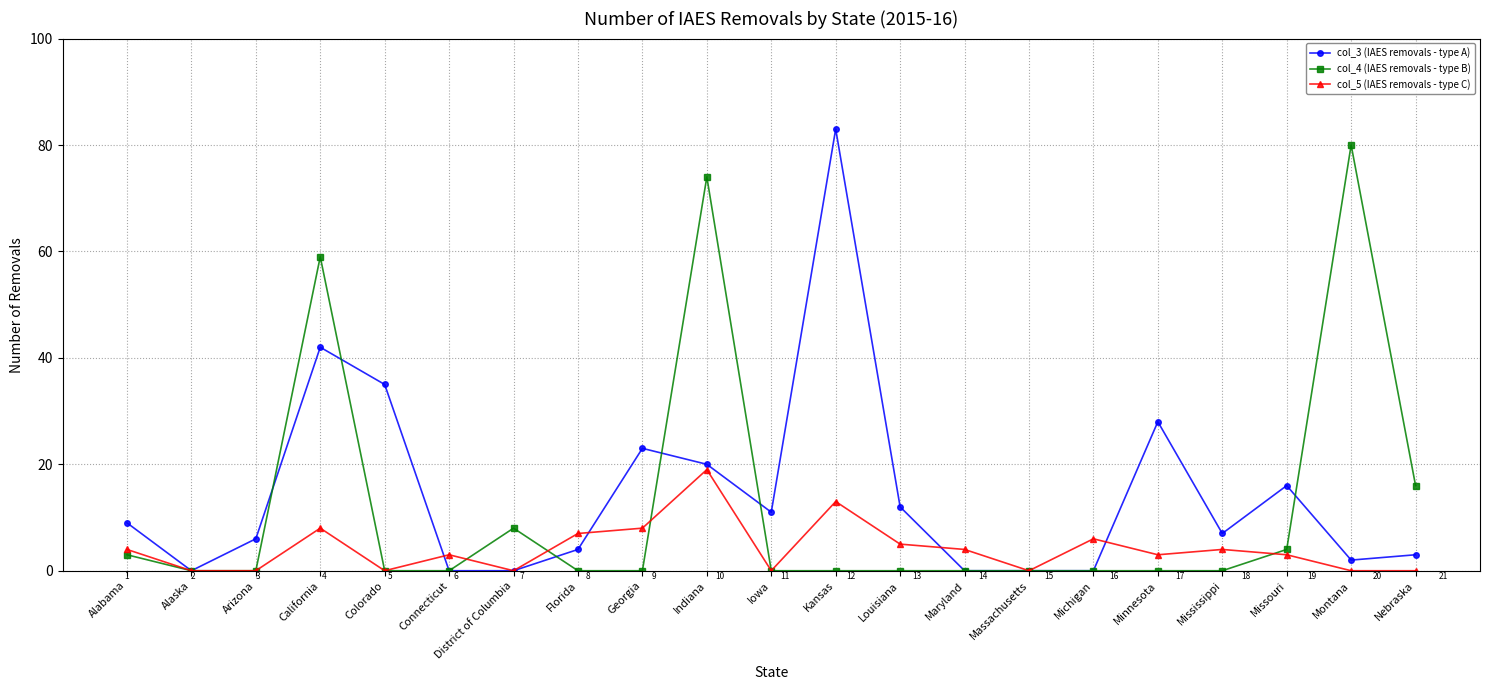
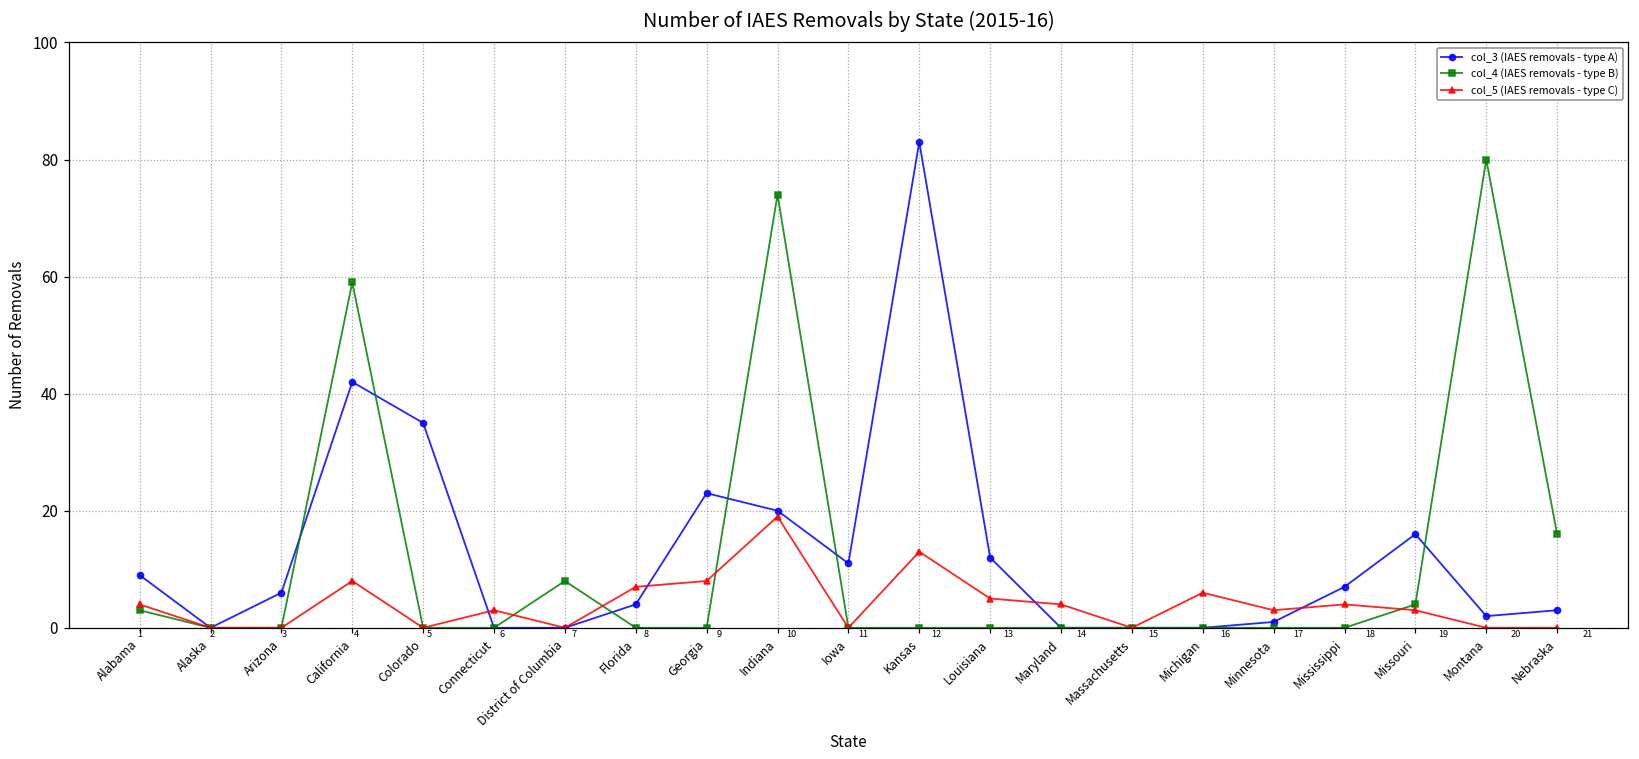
col_3 (IAES removals - type A), Minnesota: 28 -> 1
